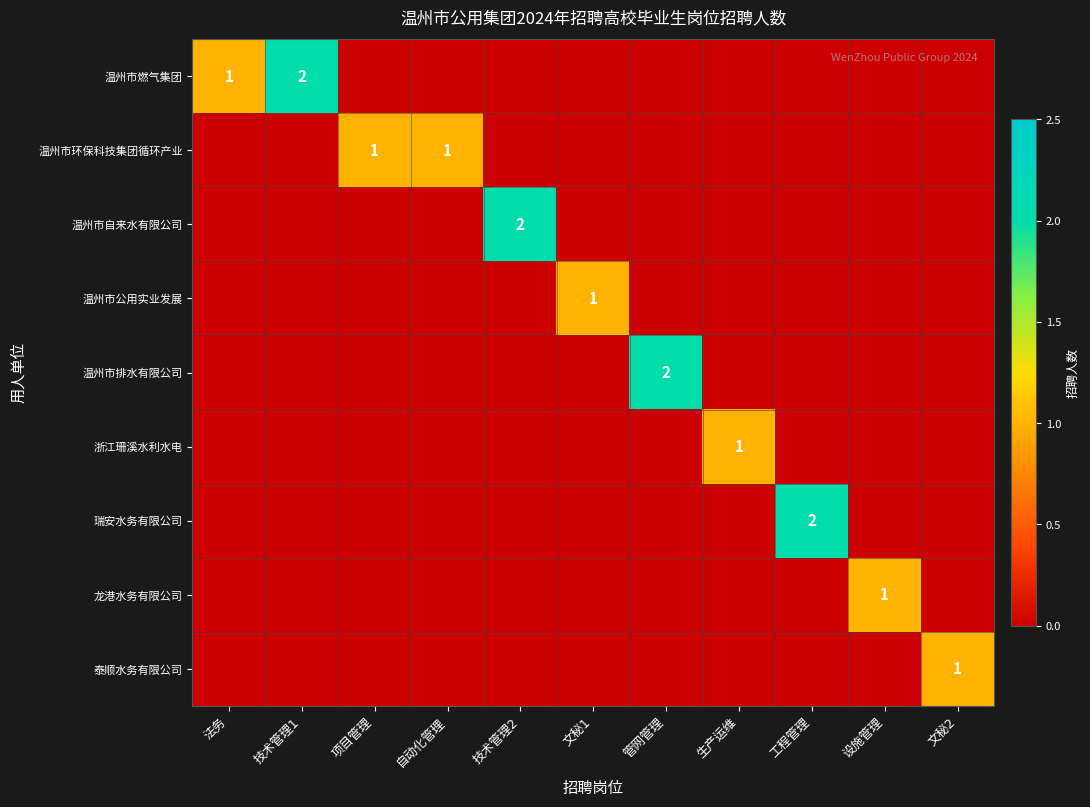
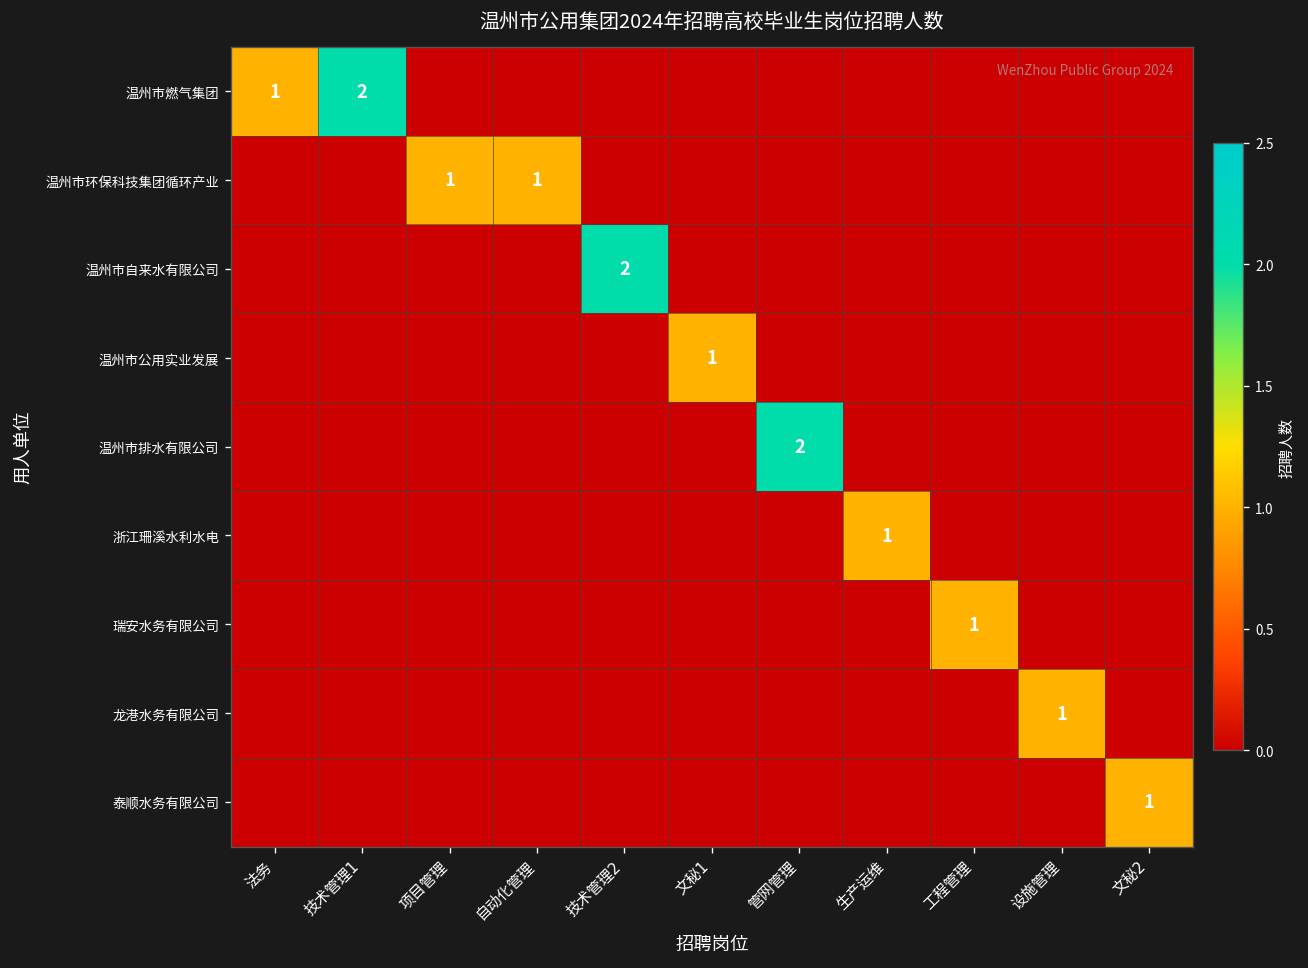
瑞安水务有限公司, 工程管理: 2 -> 1
